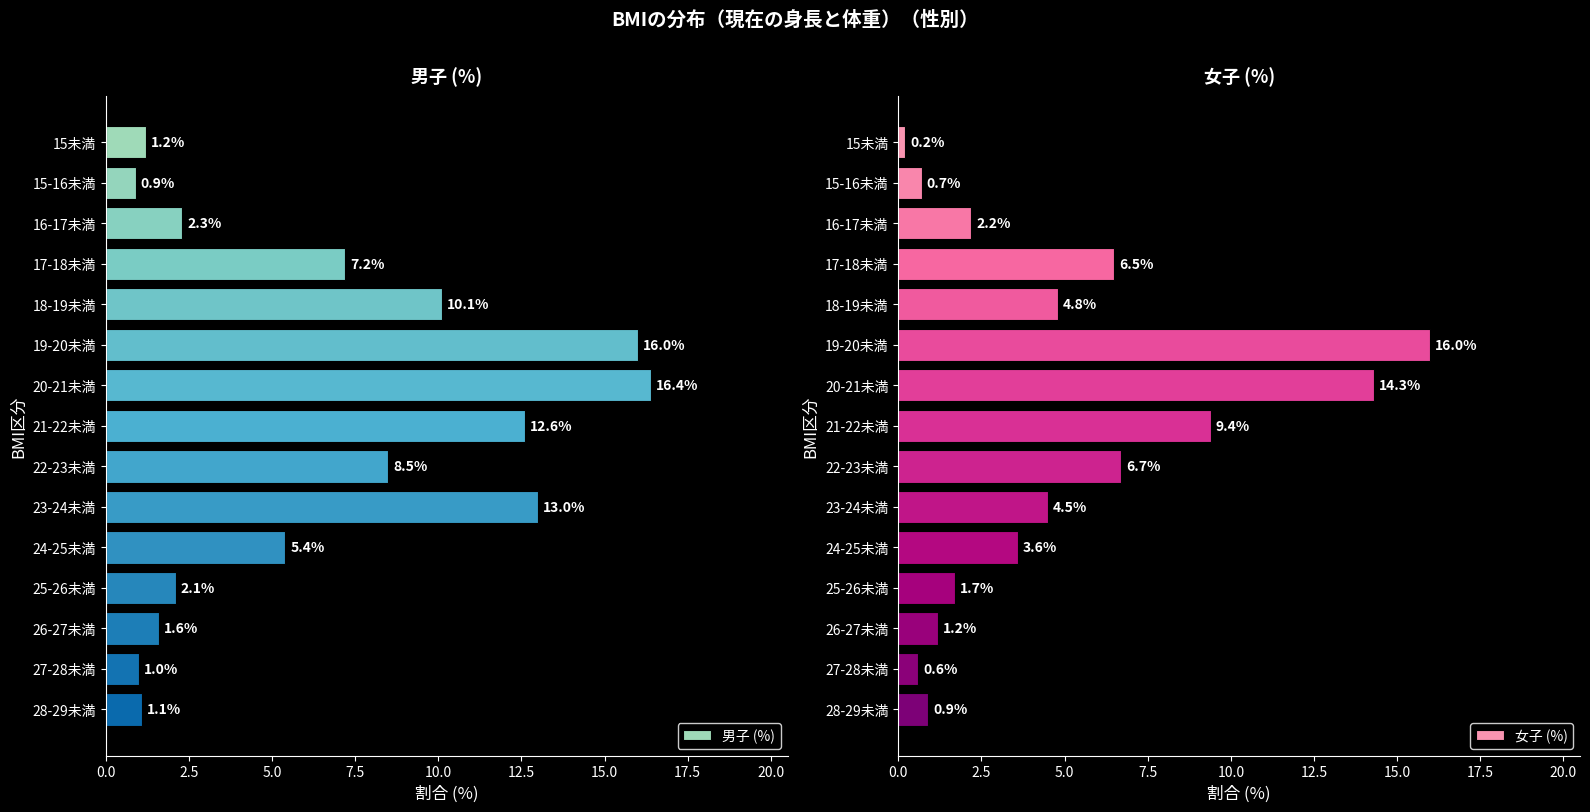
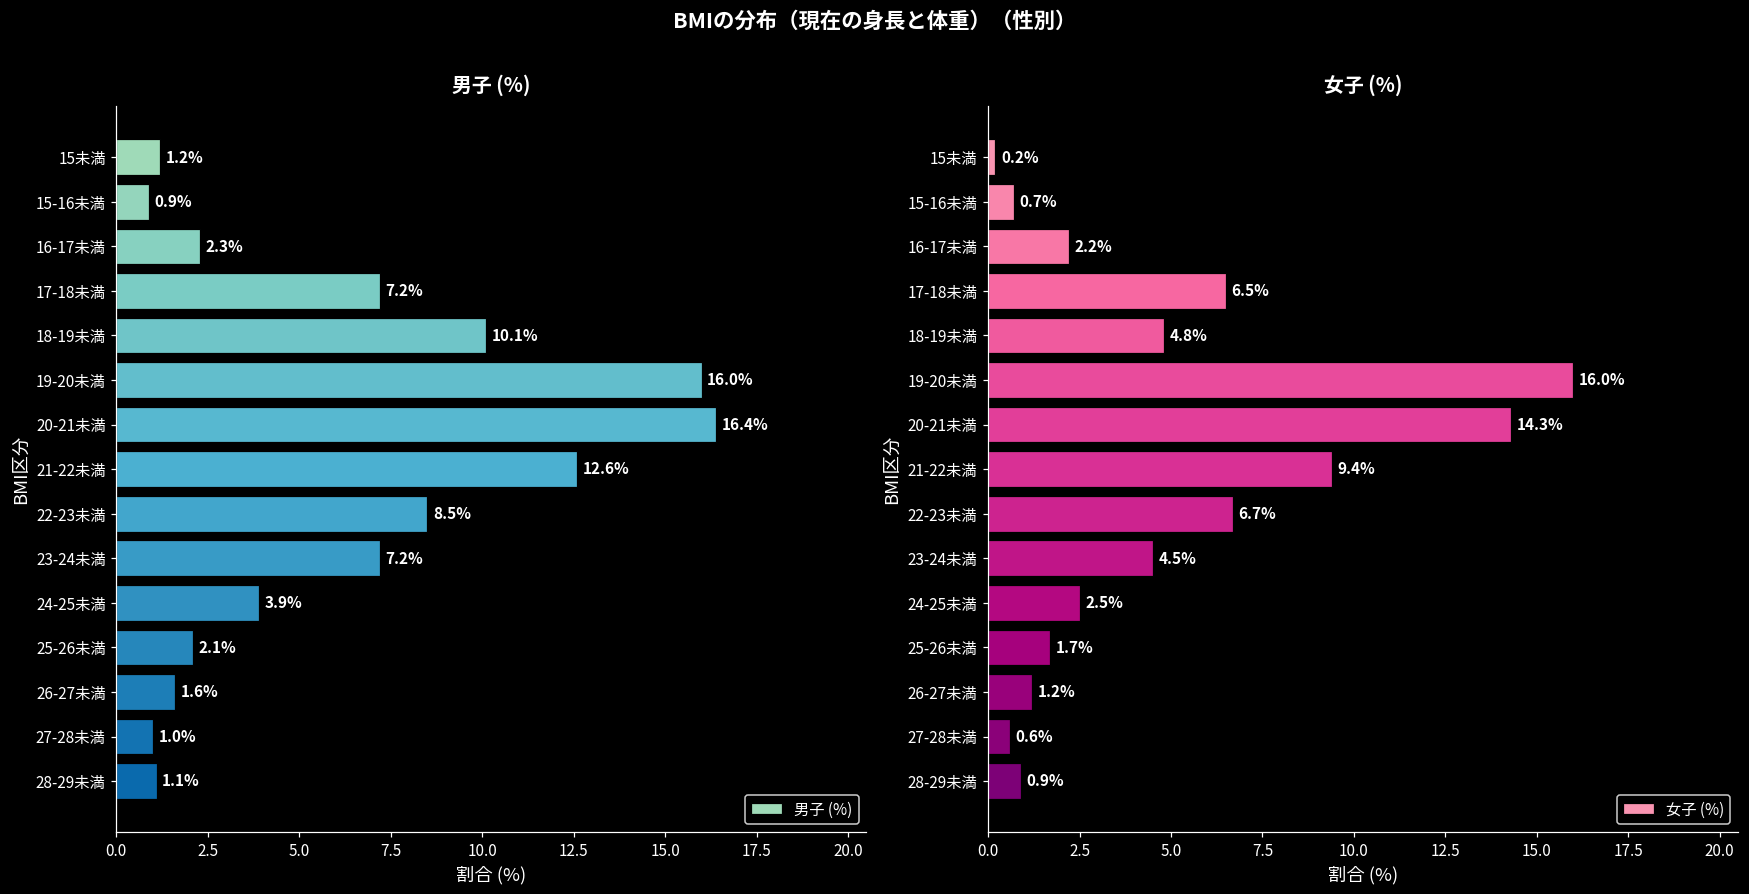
男子 (%), 23-24未満: 13.0% -> 7.2%
男子 (%), 24-25未満: 5.4% -> 3.9%
女子 (%), 24-25未満: 3.6% -> 2.5%
